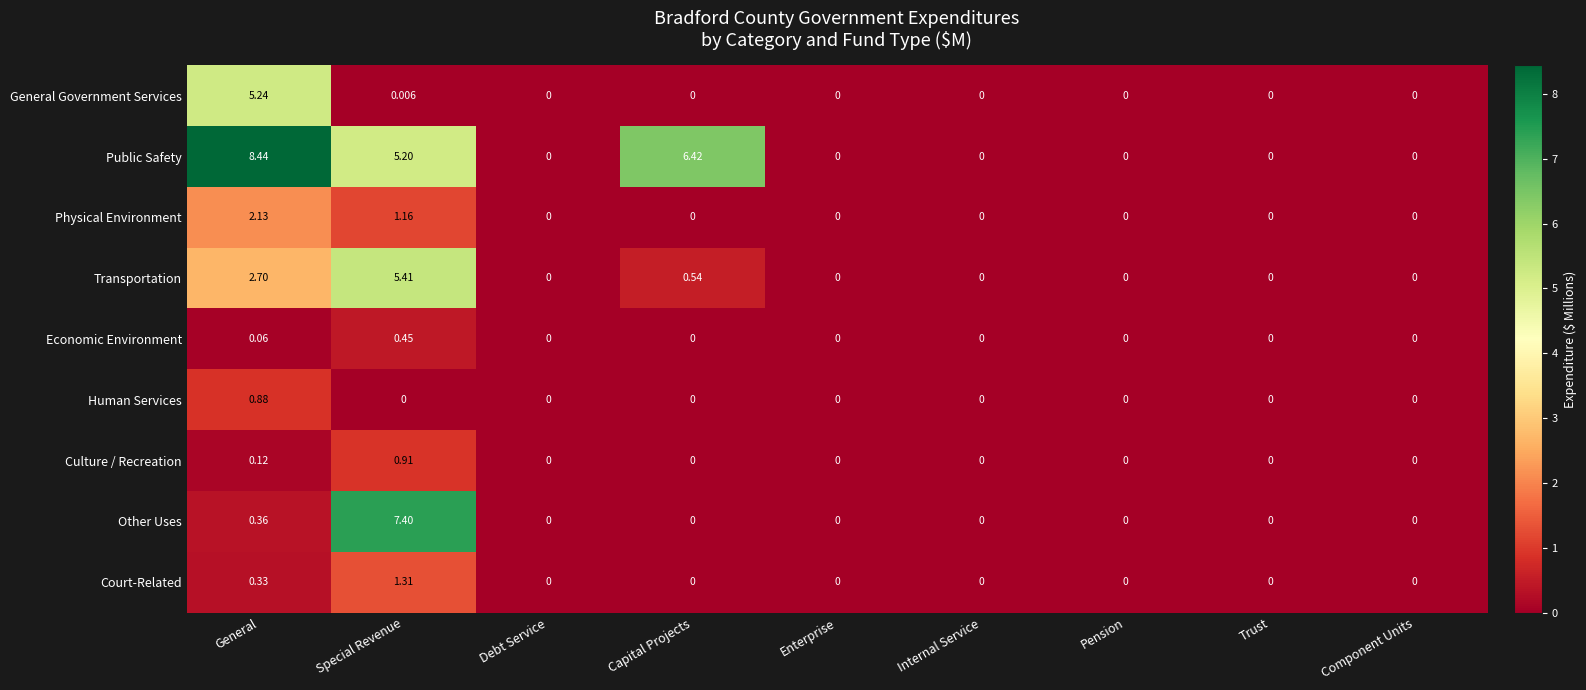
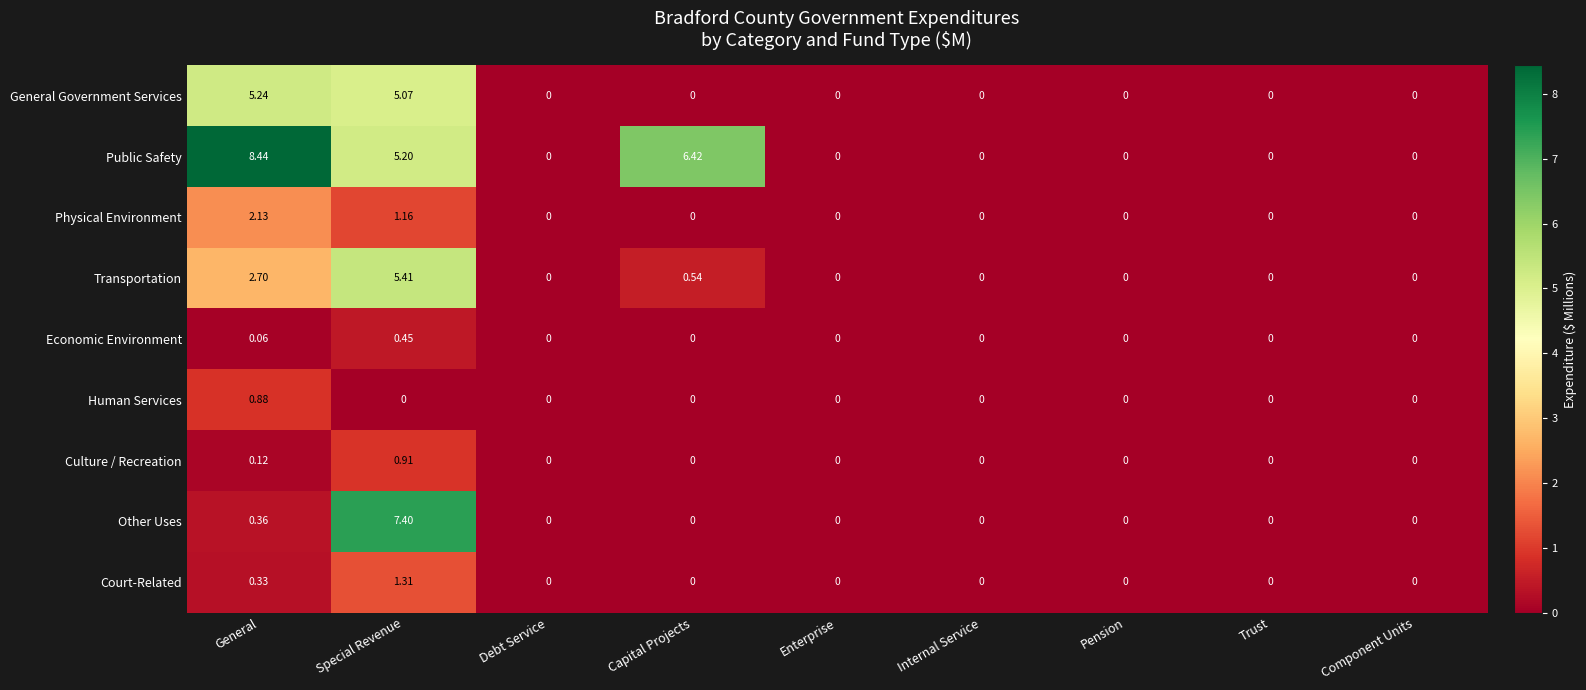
General Government Services, Special Revenue: 0.006 -> 5.07
